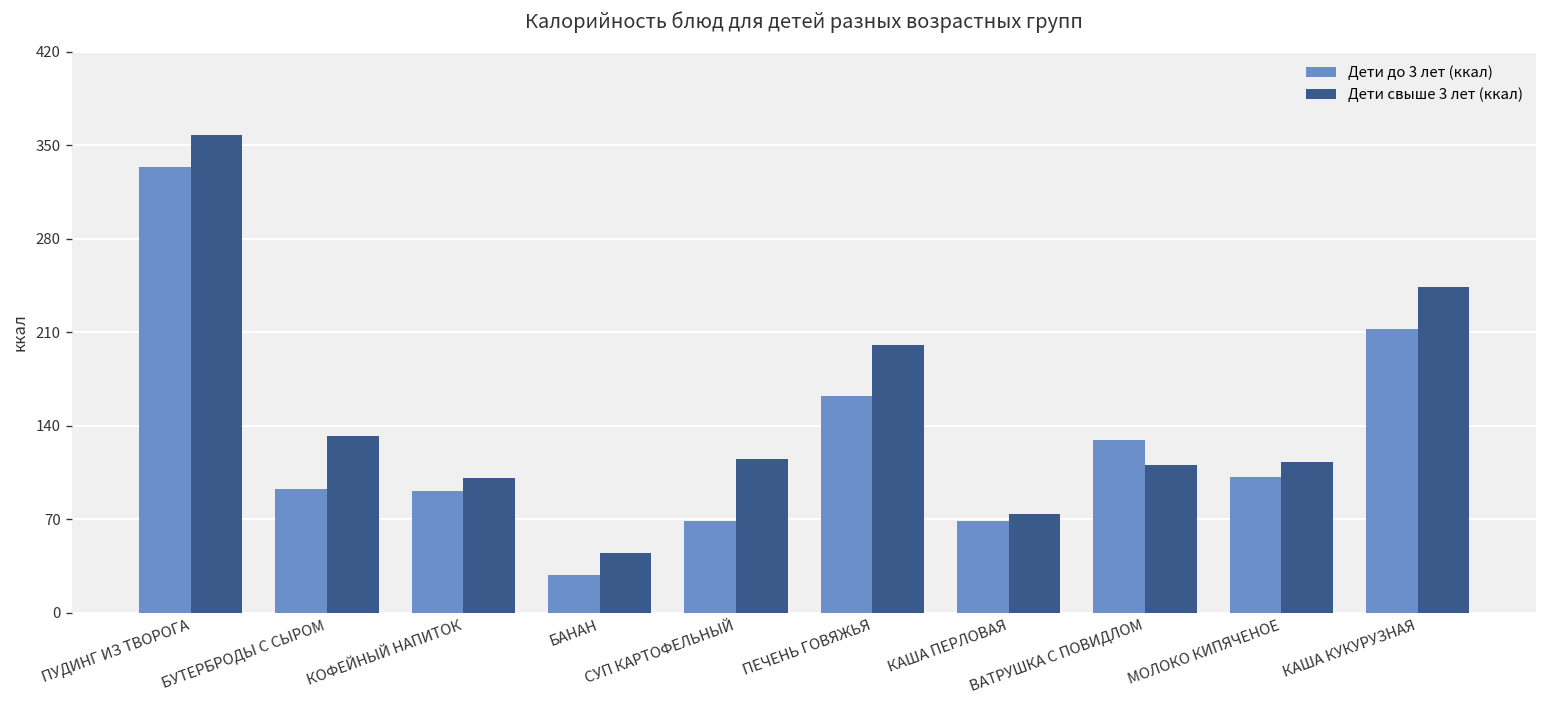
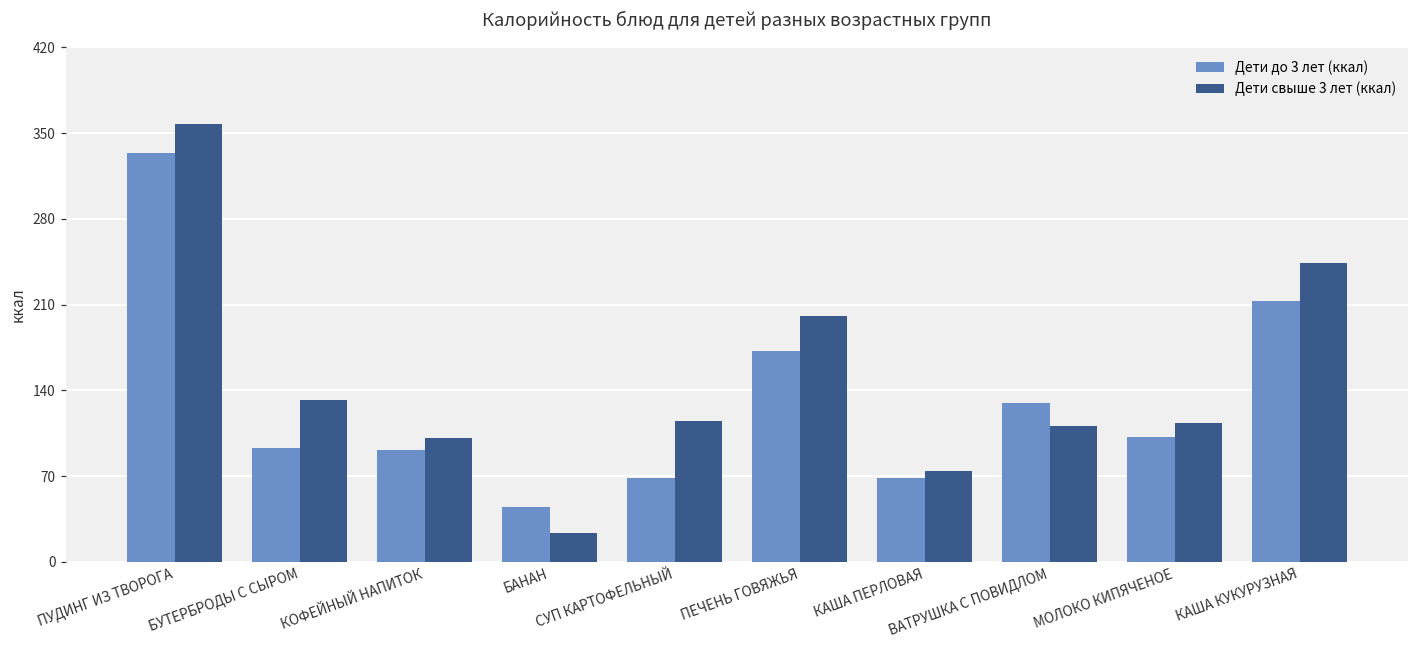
Дети до 3 лет (ккал), БАНАН: 29 -> 45
Дети свыше 3 лет (ккал), БАНАН: 45 -> 24
Дети до 3 лет (ккал), ПЕЧЕНЬ ГОВЯЖЬЯ: 162 -> 172
